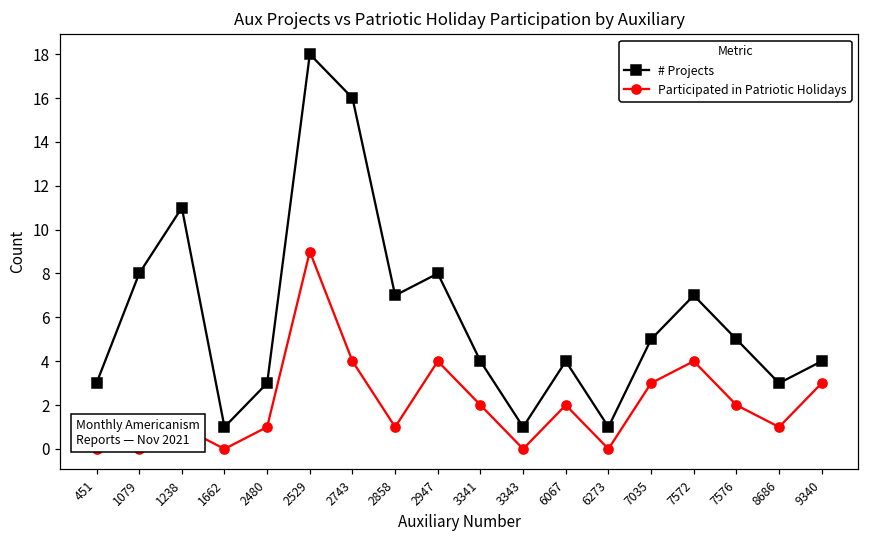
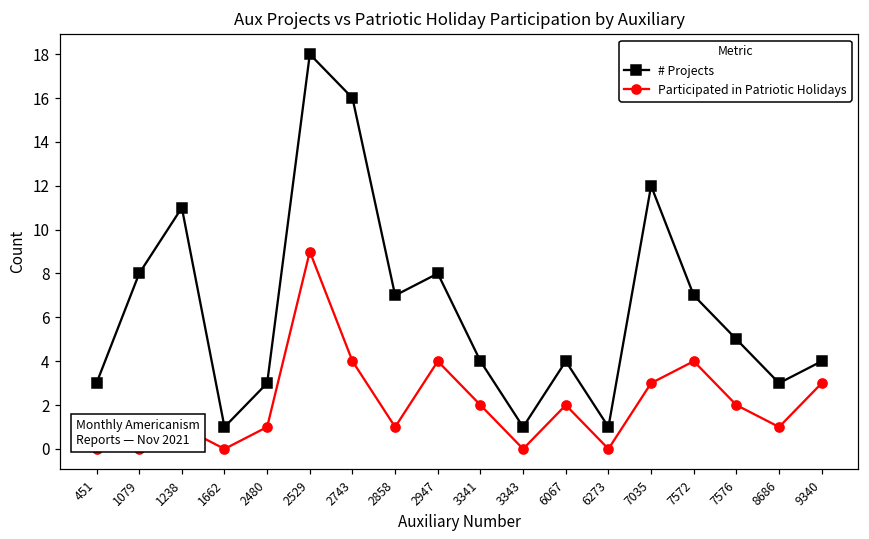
# Projects, 7035: 5 -> 12
